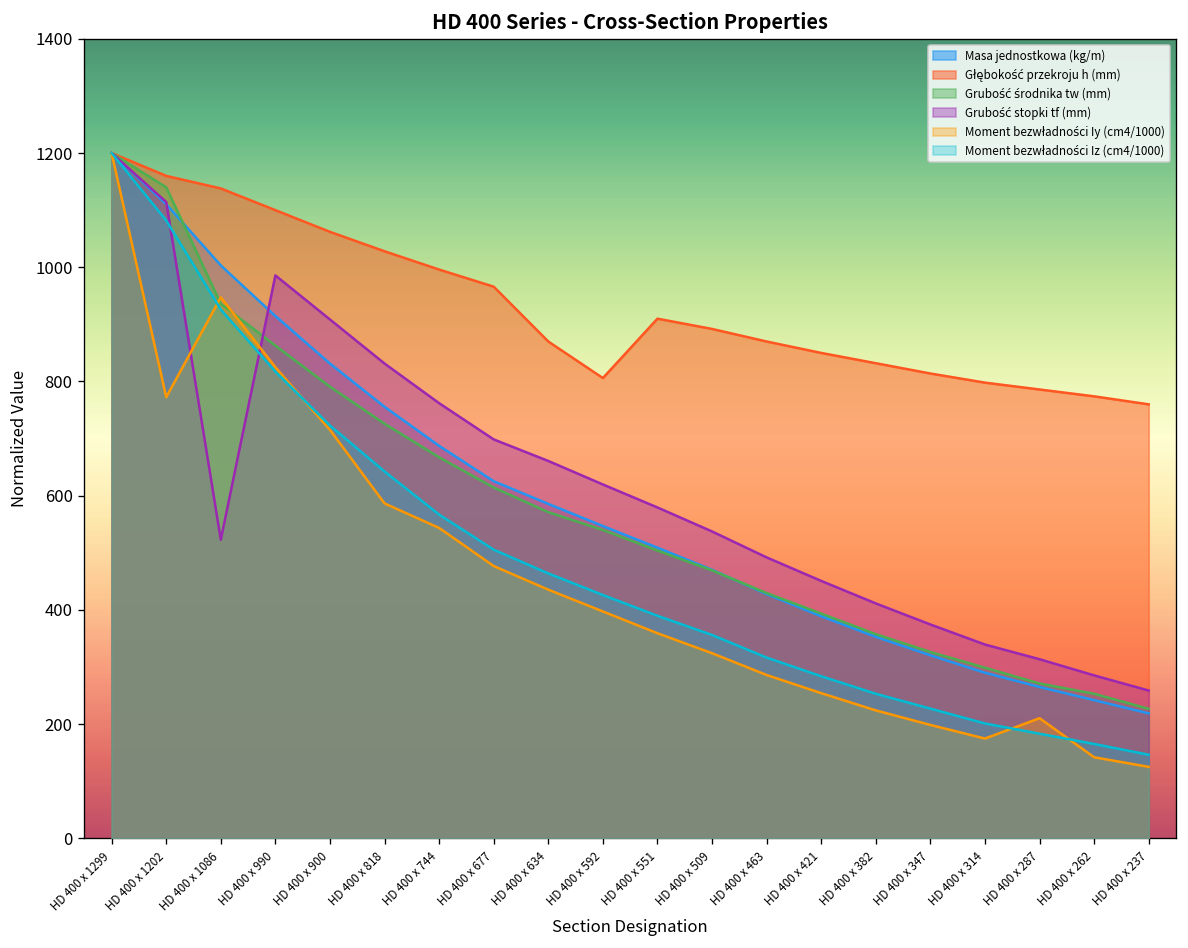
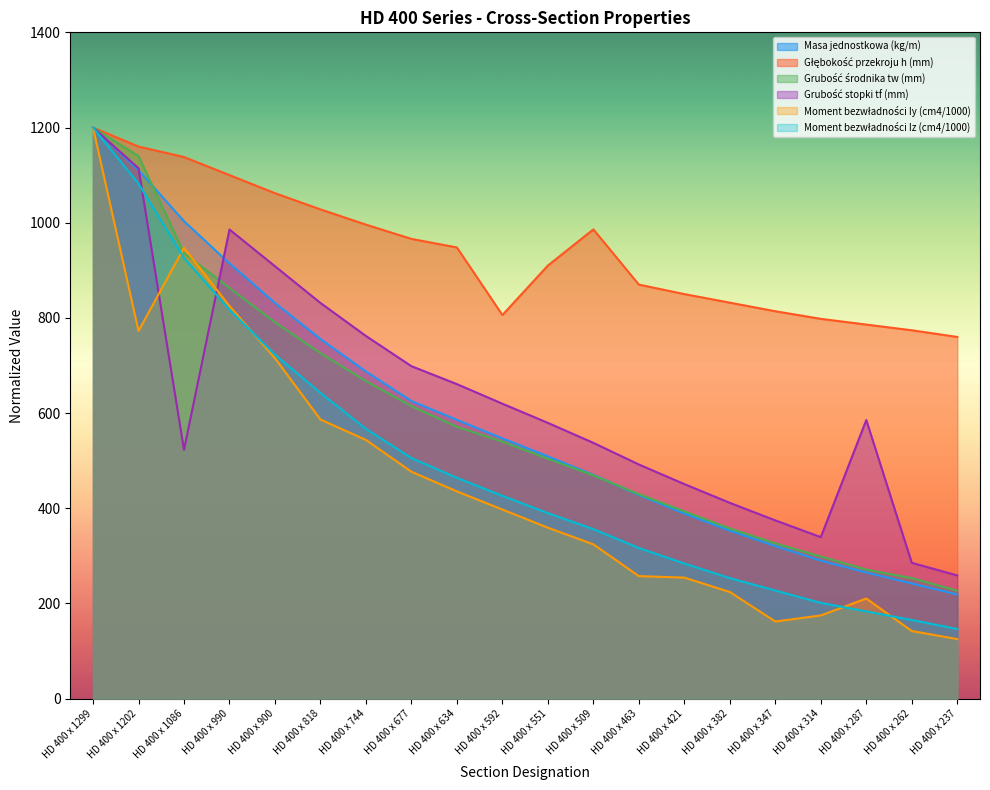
Głębokość przekroju h (mm), HD 400 x 634: 870 -> 950
Głębokość przekroju h (mm), HD 400 x 509: 890 -> 990
Moment bezwładności Iy (cm4/1000), HD 400 x 463: 290 -> 260
Moment bezwładności Iy (cm4/1000), HD 400 x 347: 200 -> 160
Grubość stopki tf (mm), HD 400 x 287: 310 -> 590
